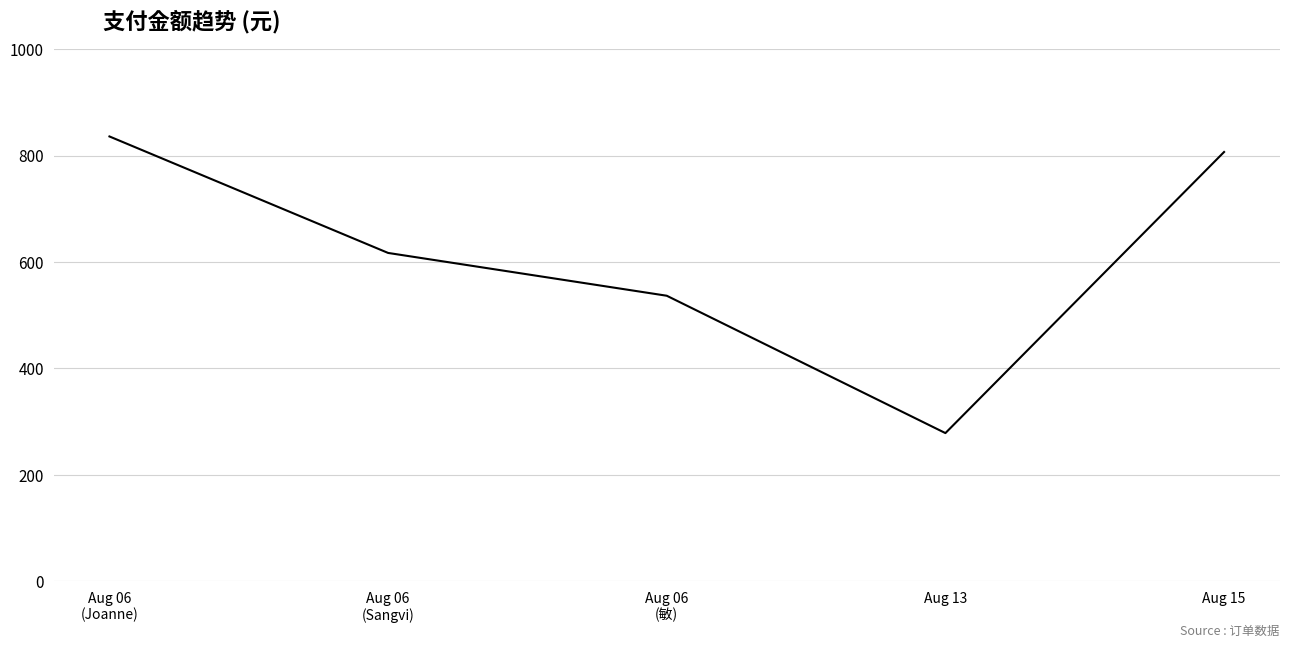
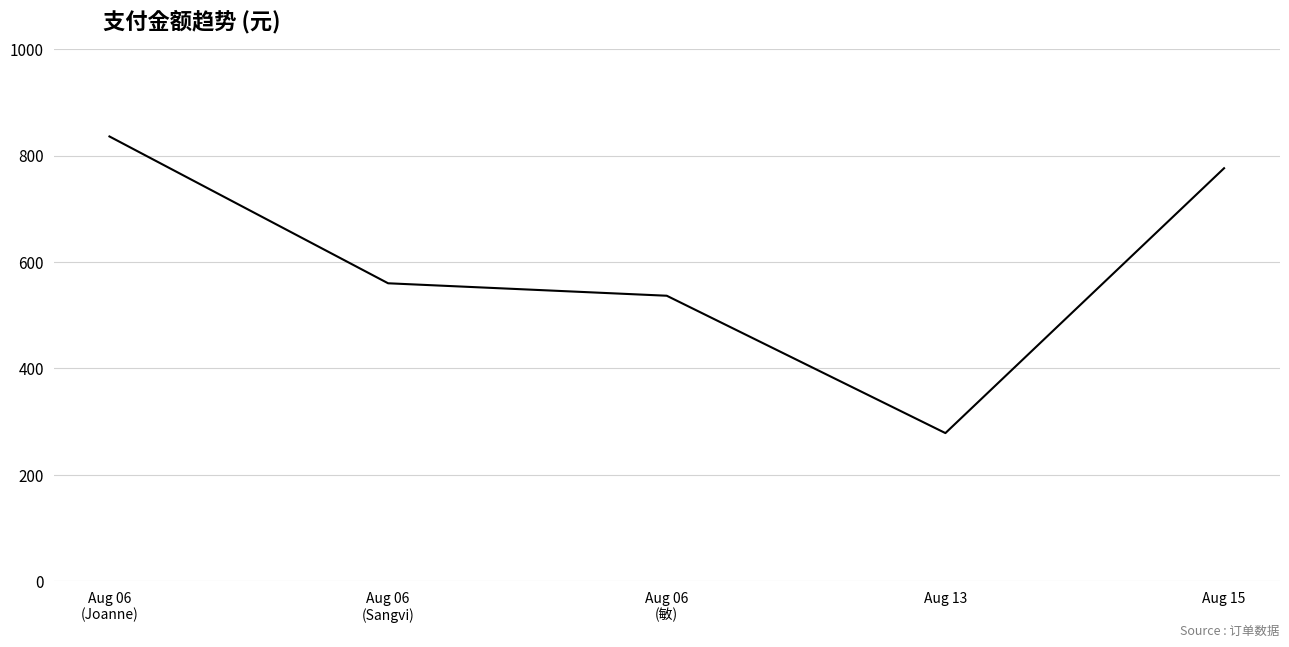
Aug 06 (Sangvi): 620 -> 560
Aug 15: 810 -> 780
